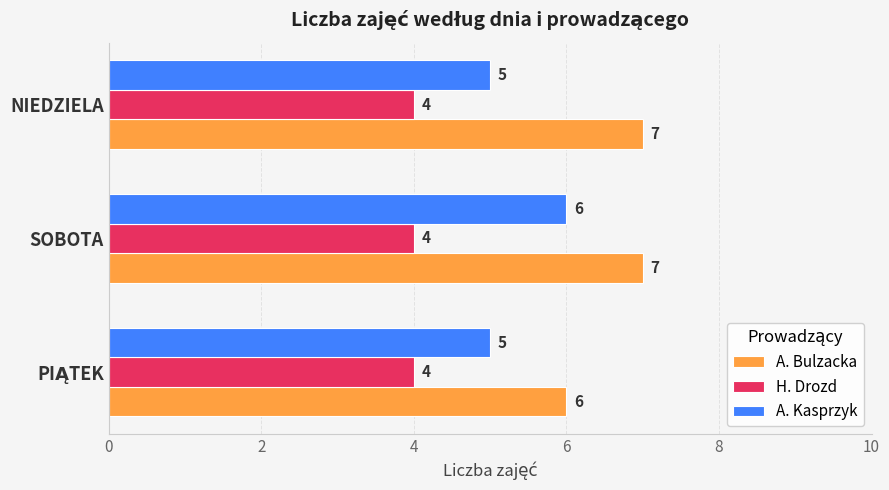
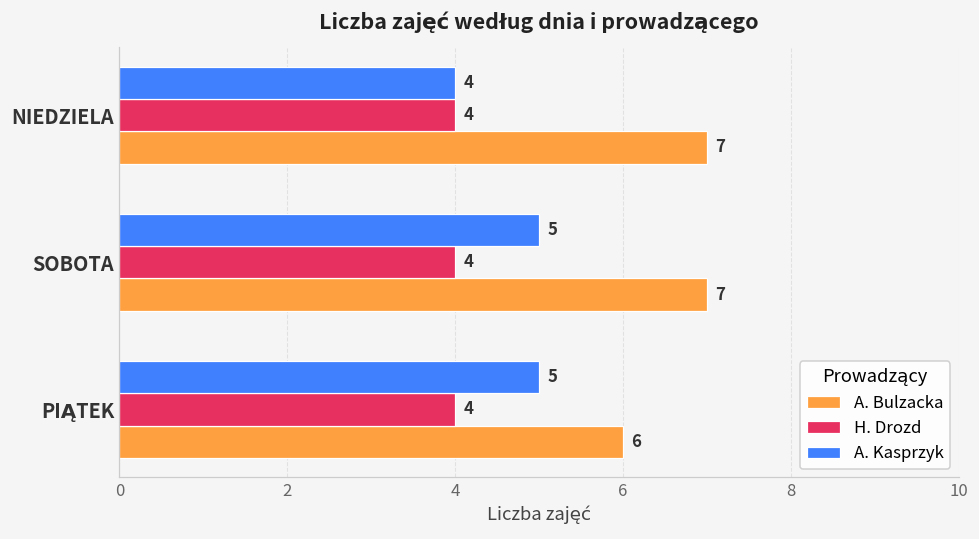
A. Kasprzyk, NIEDZIELA: 5 -> 4
A. Kasprzyk, SOBOTA: 6 -> 5
